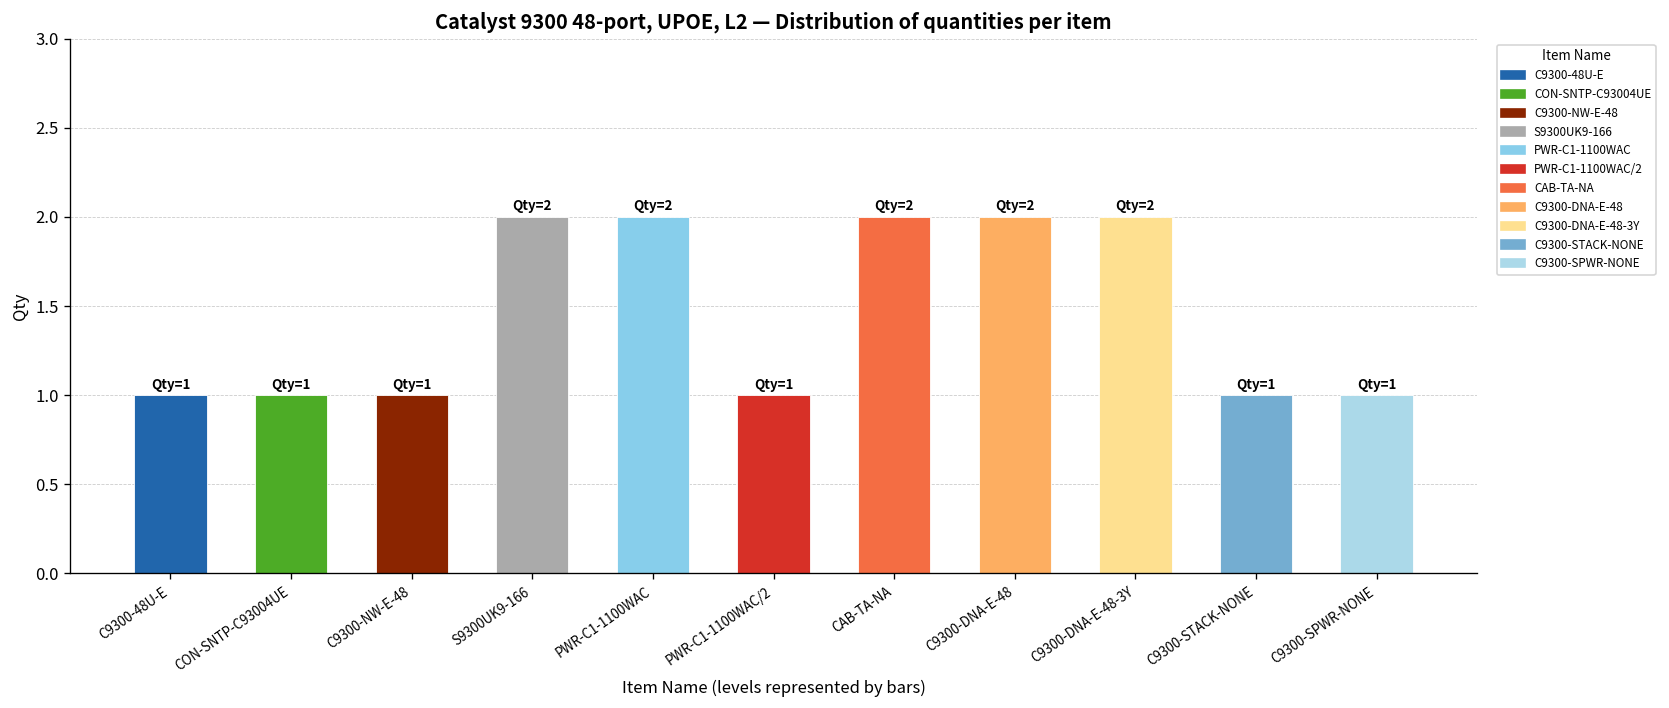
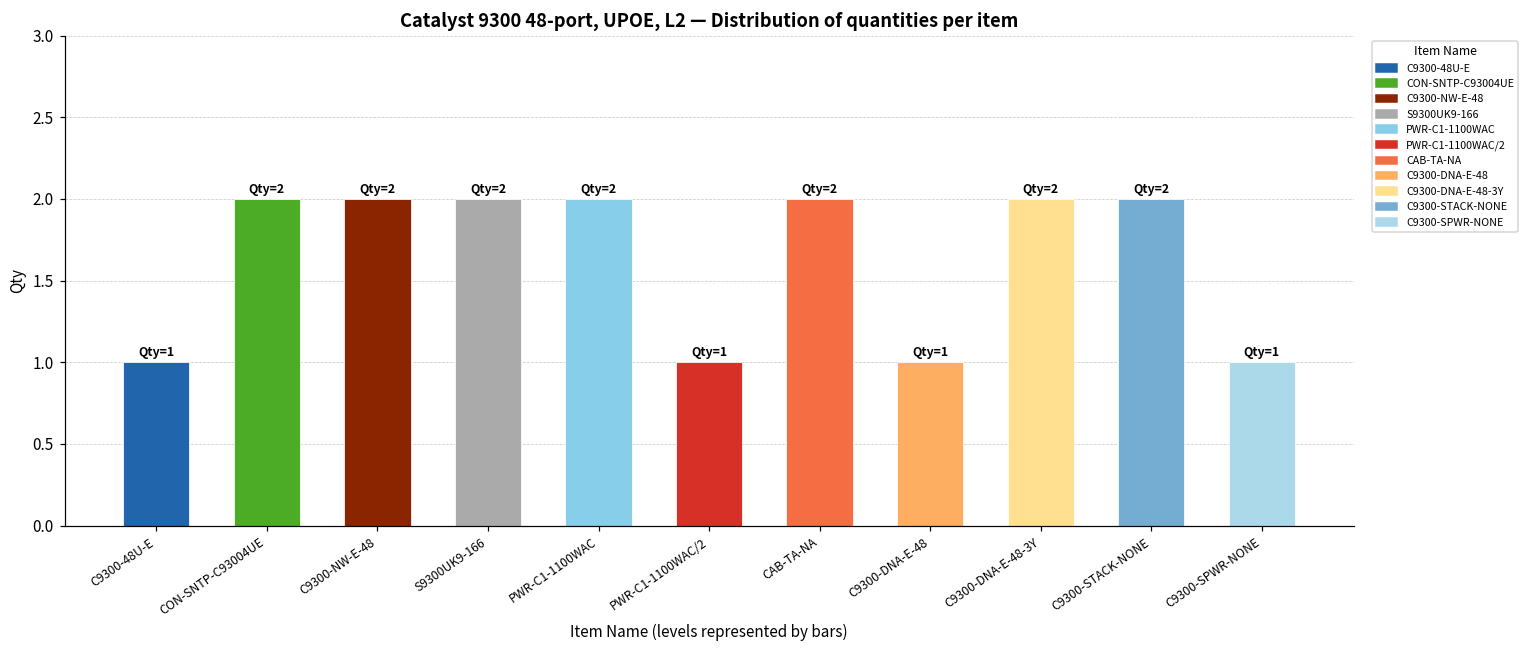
CON-SNTP-C93004UE: 1 -> 2
C9300-NW-E-48: 1 -> 2
C9300-DNA-E-48: 2 -> 1
C9300-STACK-NONE: 1 -> 2
